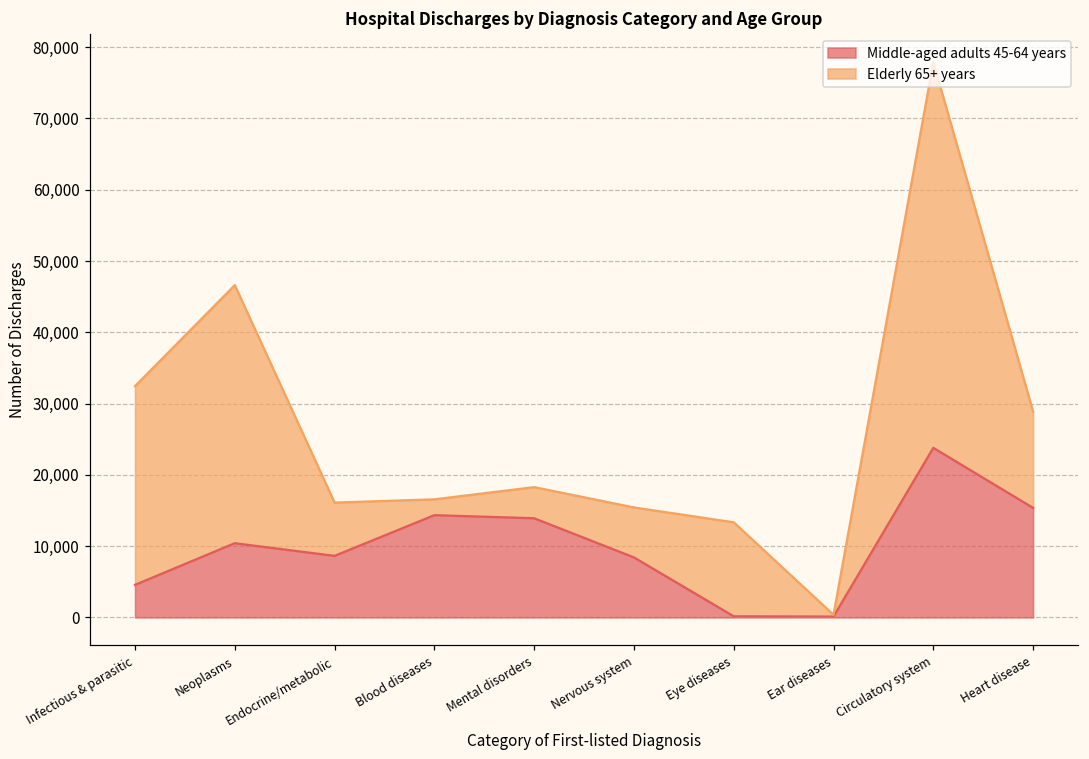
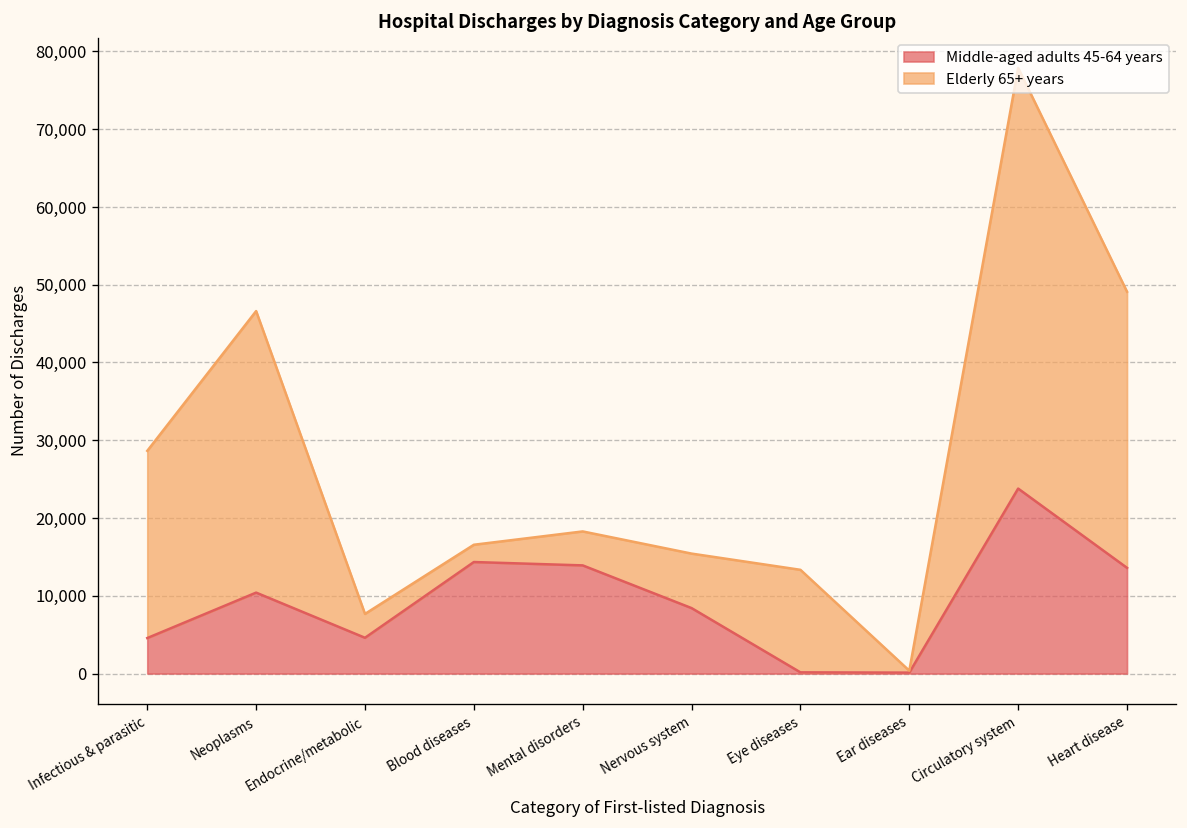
Elderly 65+ years, Infectious & parasitic: 28,000 -> 24,000
Middle-aged adults 45-64 years, Endocrine/metabolic: 9,000 -> 5,000
Elderly 65+ years, Endocrine/metabolic: 7,000 -> 3,000
Middle-aged adults 45-64 years, Heart disease: 15,000 -> 14,000
Elderly 65+ years, Heart disease: 14,000 -> 36,000
